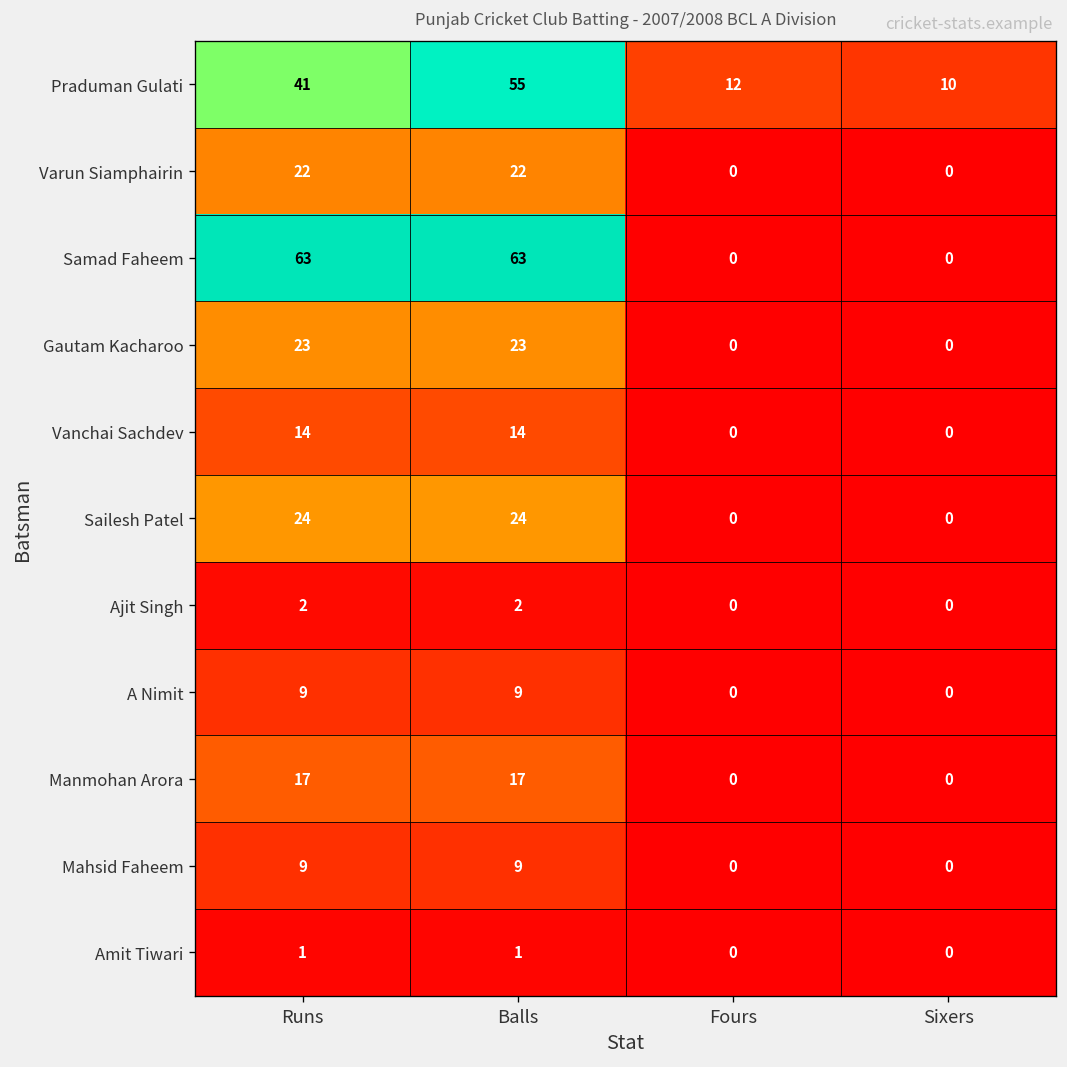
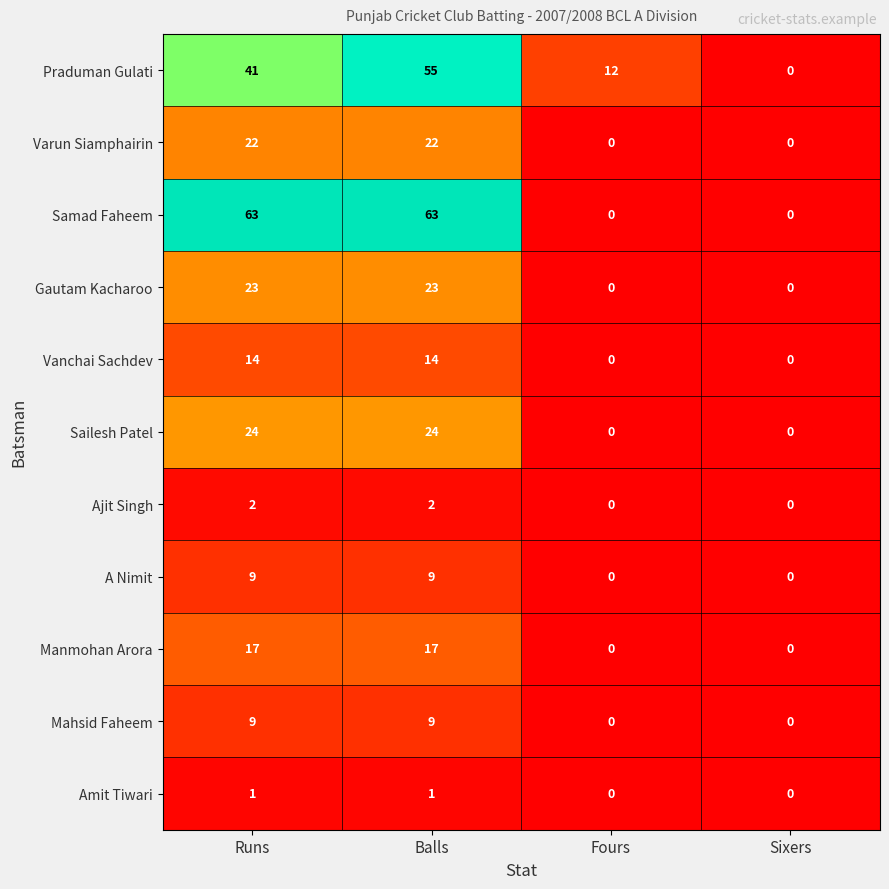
Praduman Gulati, Sixers: 10 -> 0
